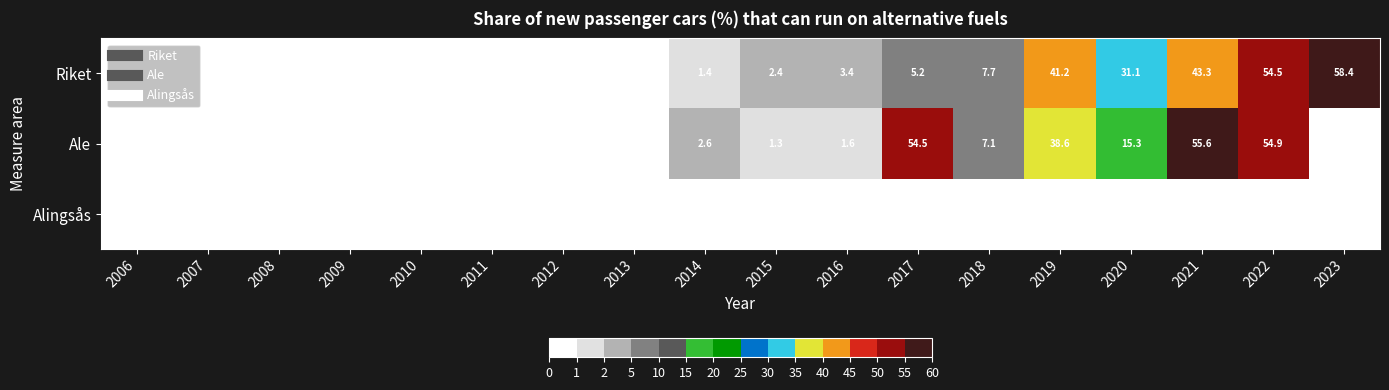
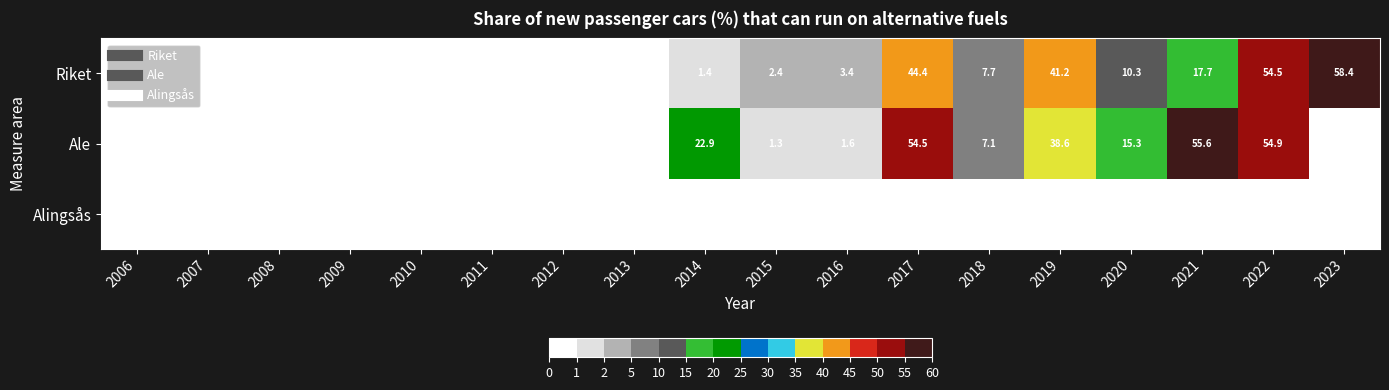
Riket, 2017: 5.2 -> 44.4
Riket, 2020: 31.1 -> 10.3
Riket, 2021: 43.3 -> 17.7
Ale, 2014: 2.6 -> 22.9
